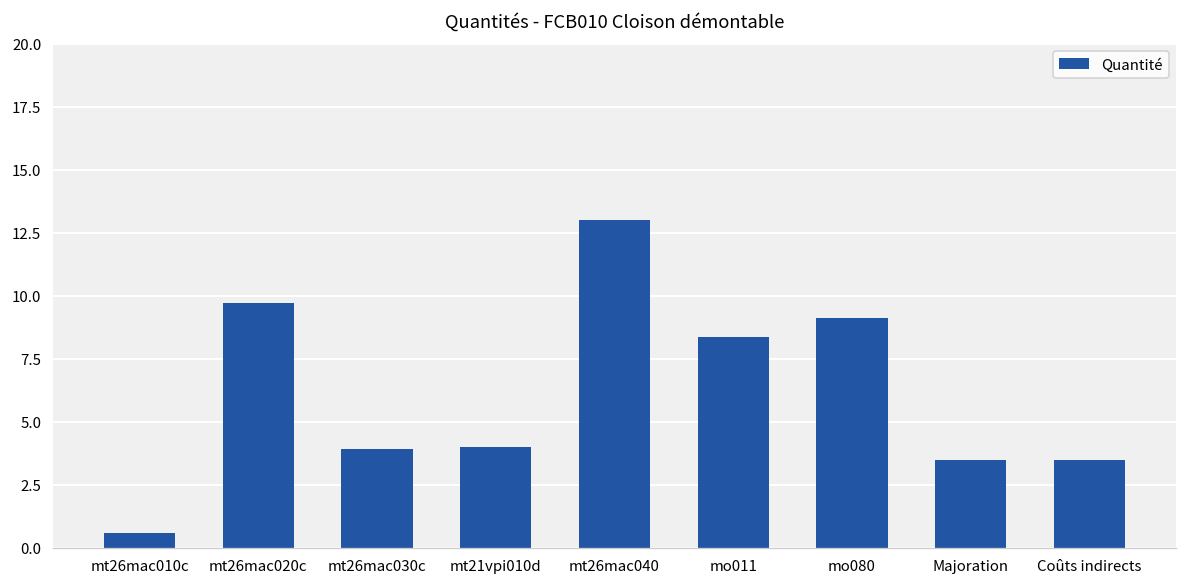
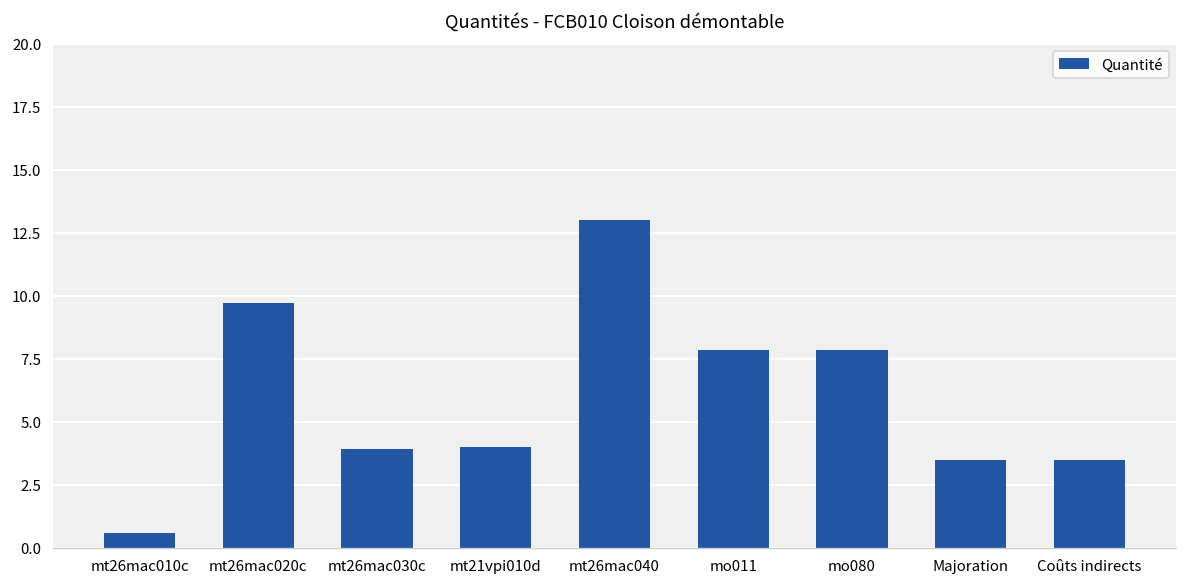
mo011: 8.4 -> 7.9
mo080: 9.1 -> 7.9
